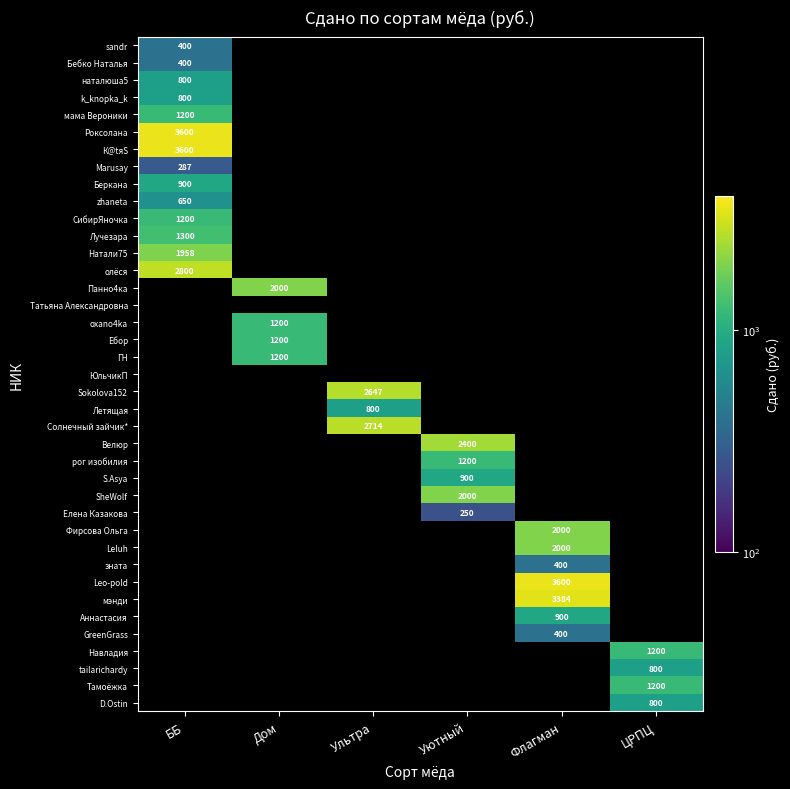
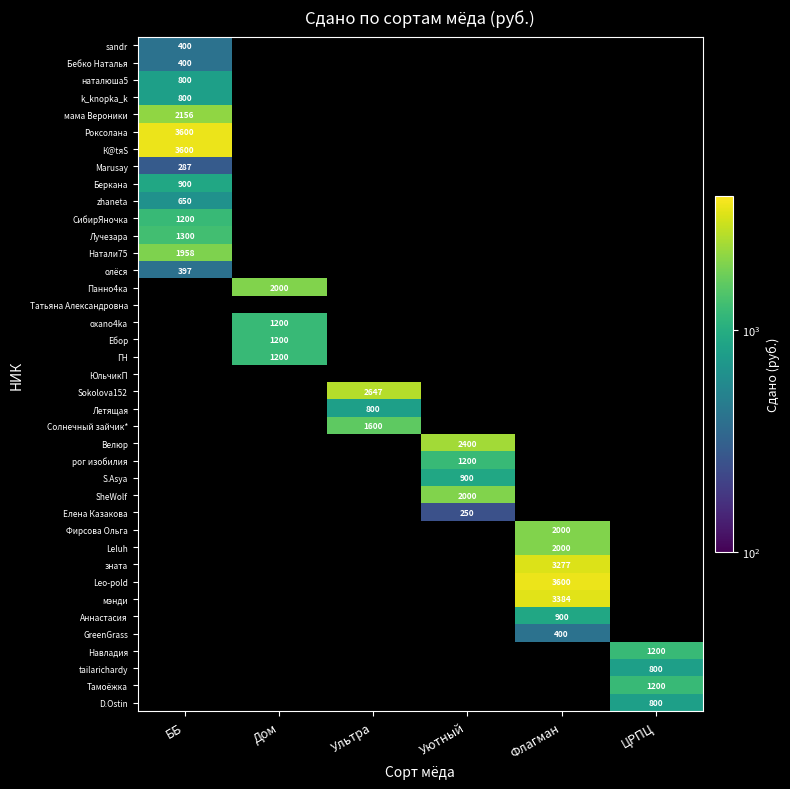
мама Вероники, ББ: 1200 -> 2156
олёся, ББ: 2800 -> 397
Солнечный зайчик*, Ультра: 2714 -> 1600
зната, Флагман: 400 -> 3277
